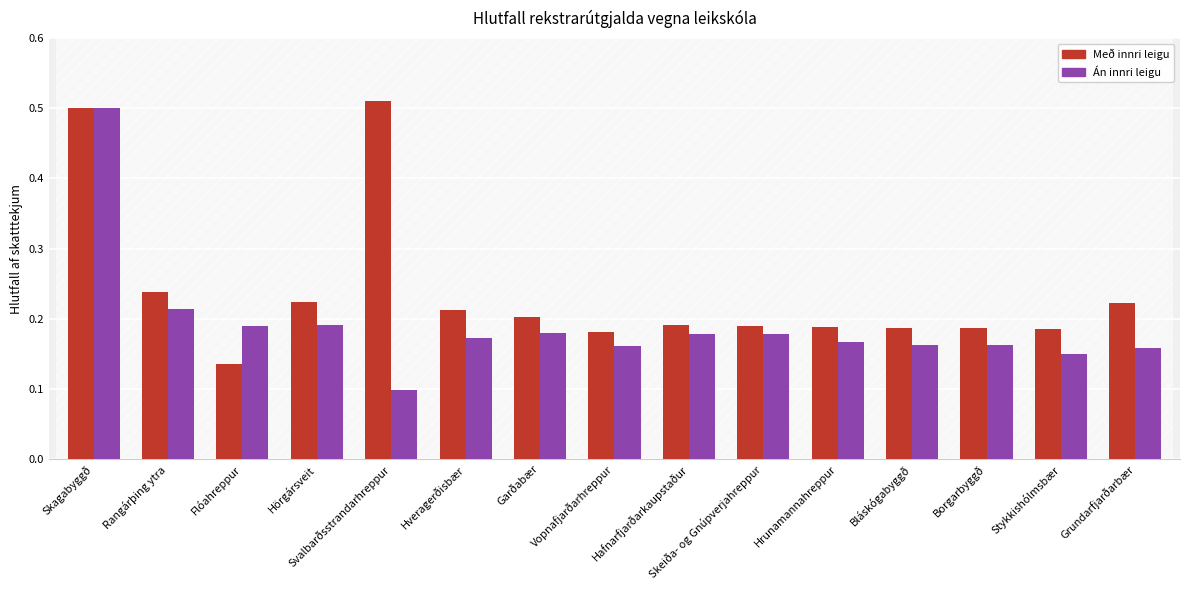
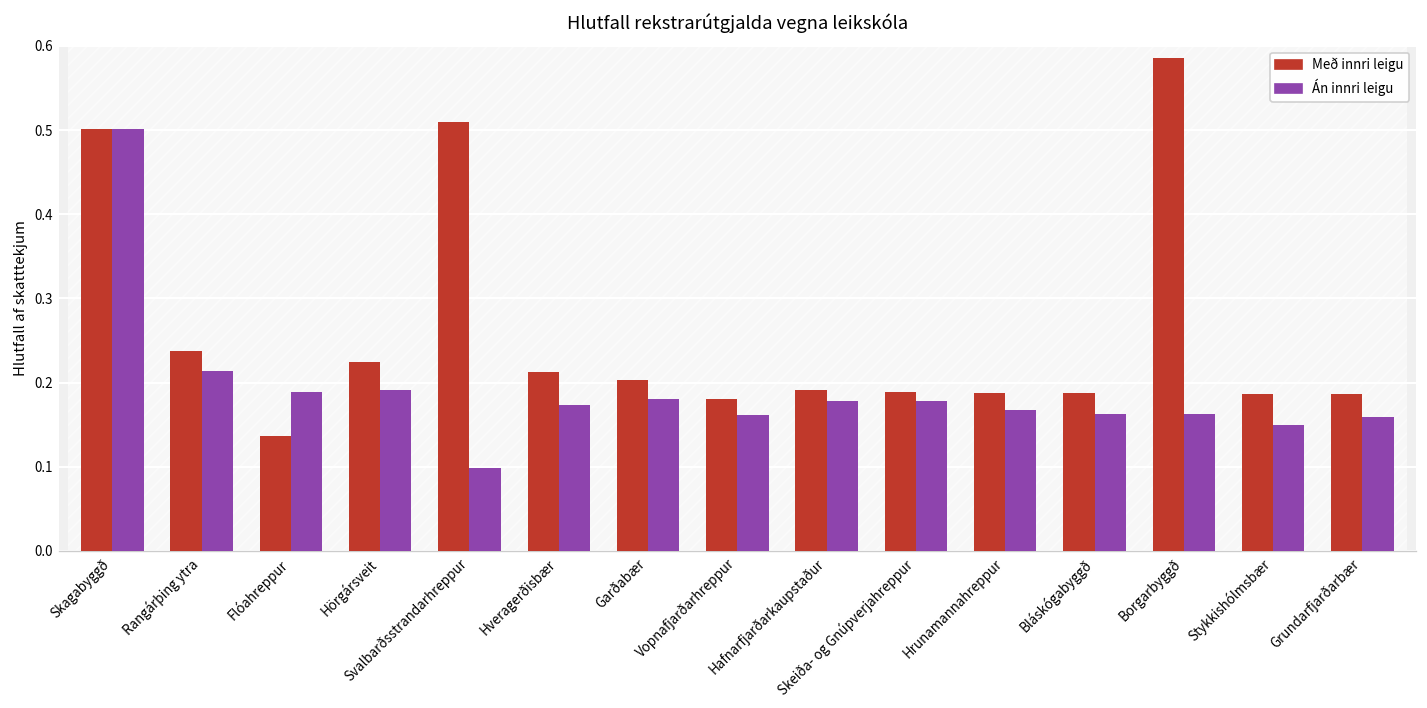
Með innri leigu, Borgarbyggð: 0.19 -> 0.59
Með innri leigu, Grundarfjarðarbær: 0.22 -> 0.19
